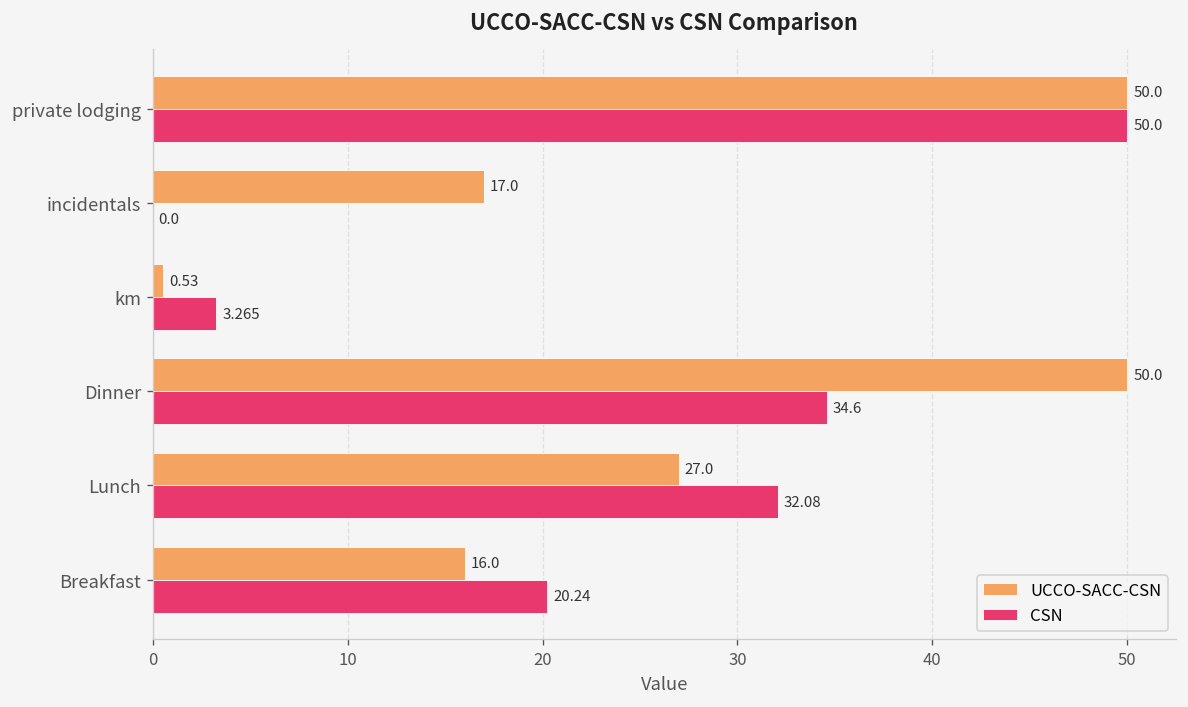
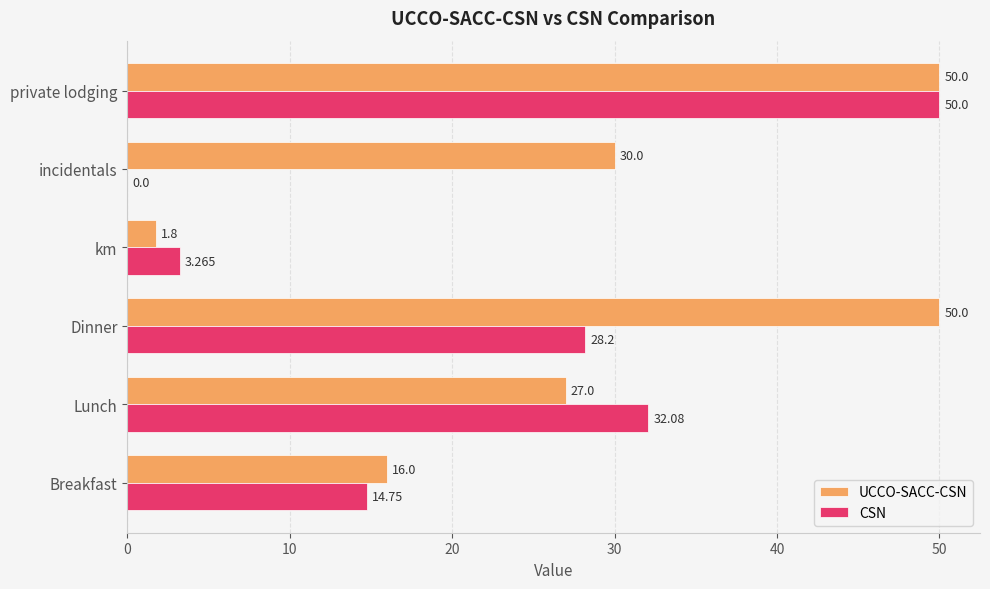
UCCO-SACC-CSN, incidentals: 17.0 -> 30.0
UCCO-SACC-CSN, km: 0.53 -> 1.8
CSN, Dinner: 34.6 -> 28.2
CSN, Breakfast: 20.24 -> 14.75
